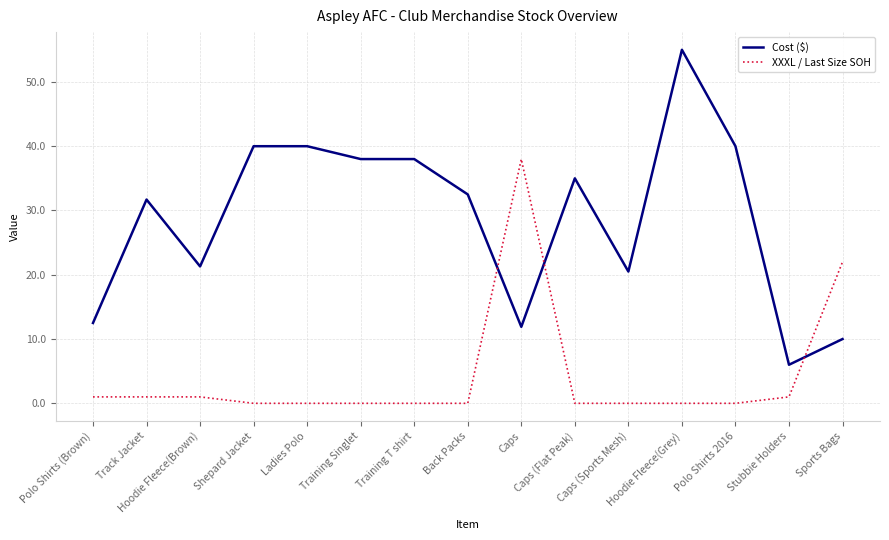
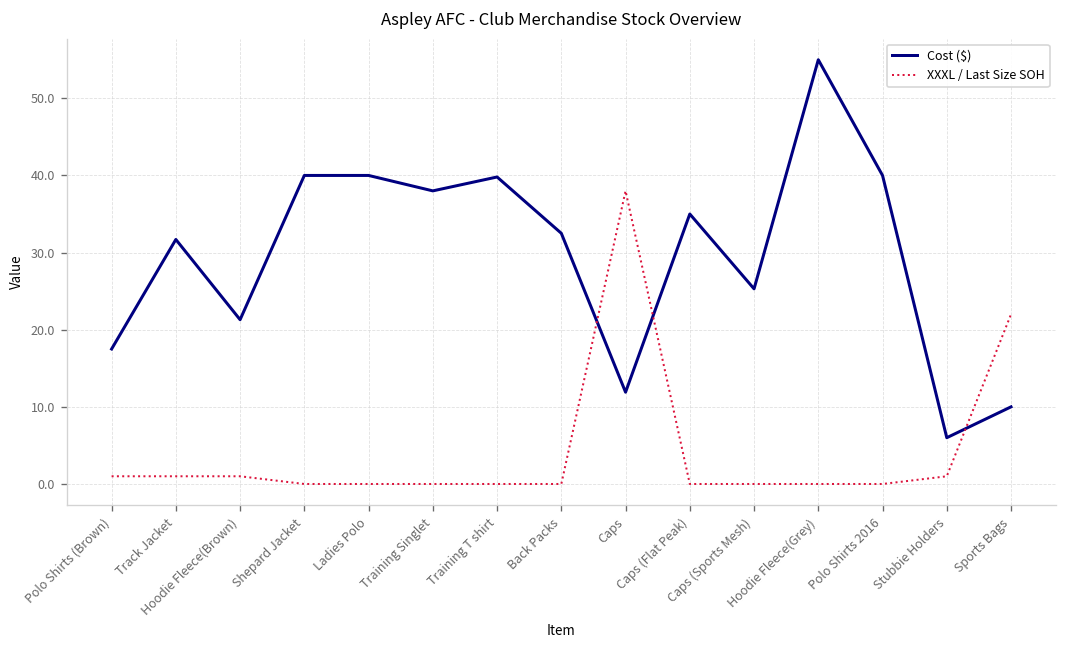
Cost ($), Polo Shirts (Brown): 13 -> 18
Cost ($), Training T shirt: 38 -> 40
Cost ($), Caps (Sports Mesh): 21 -> 25
